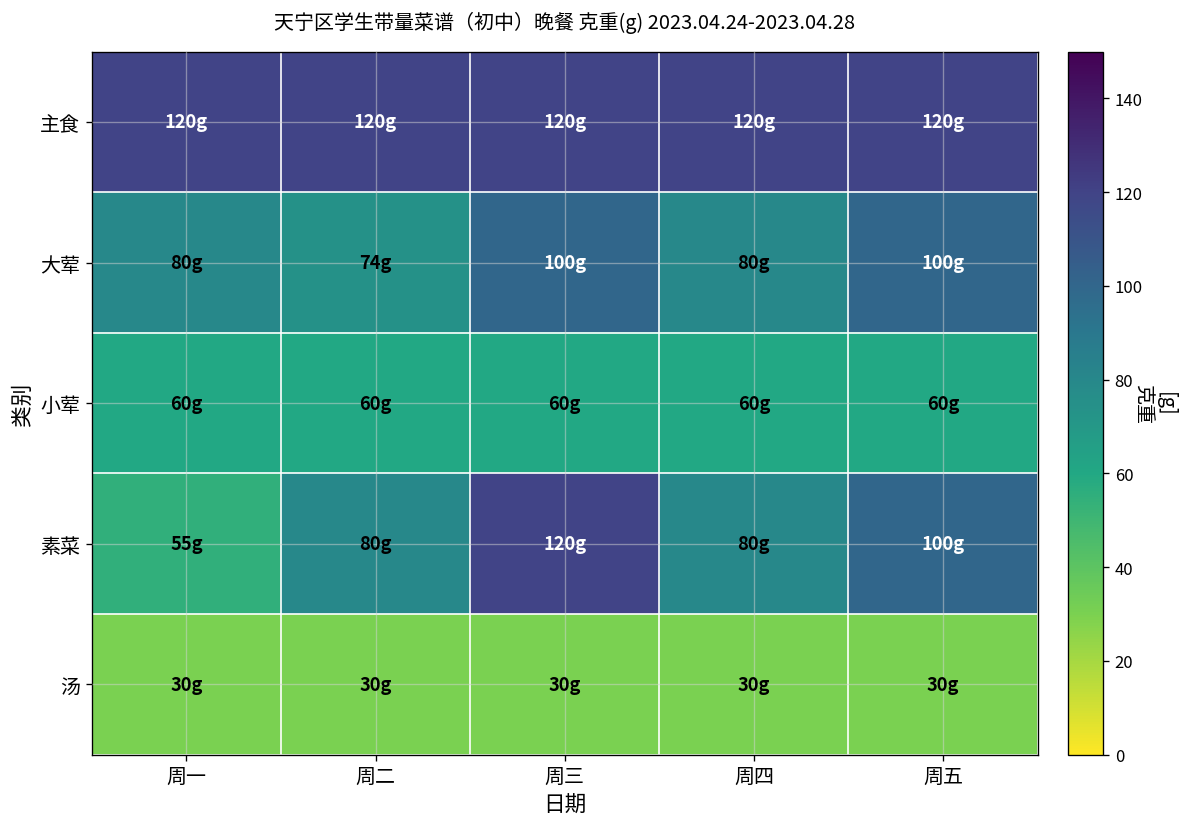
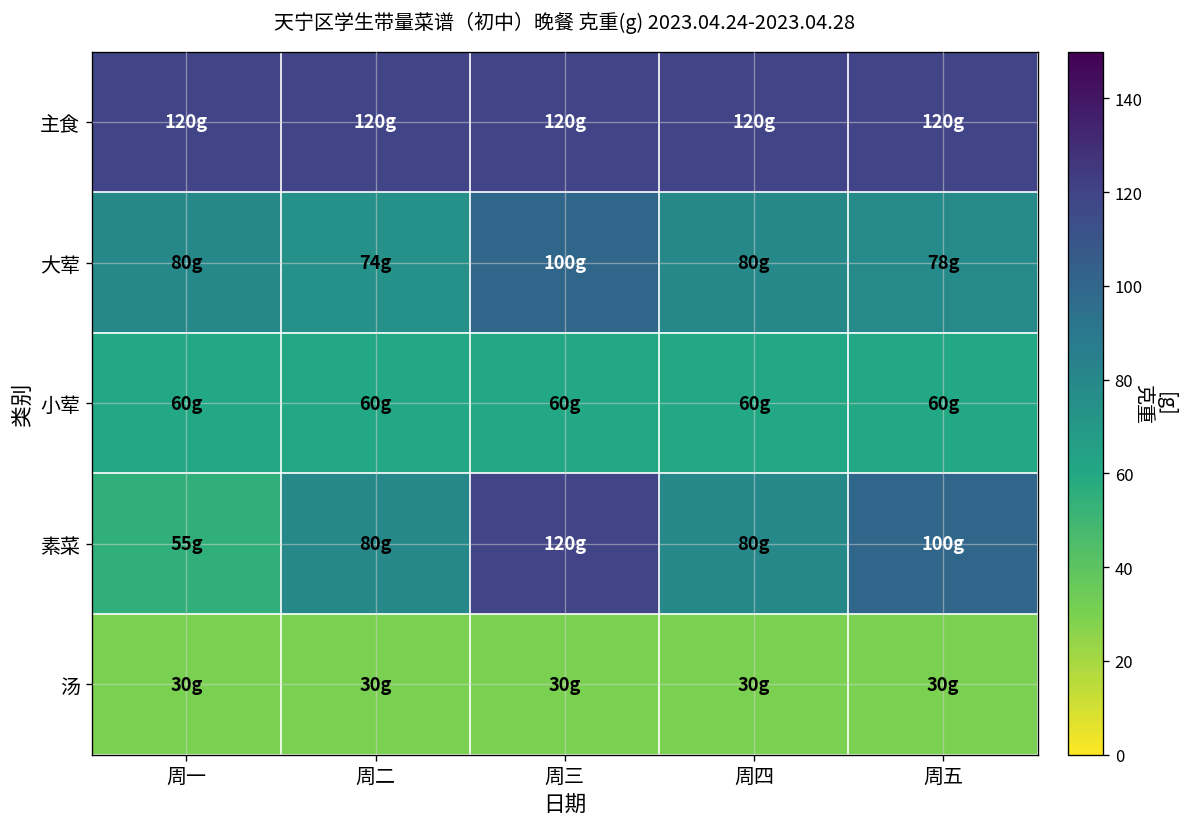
大荤, 周五: 100g -> 78g
